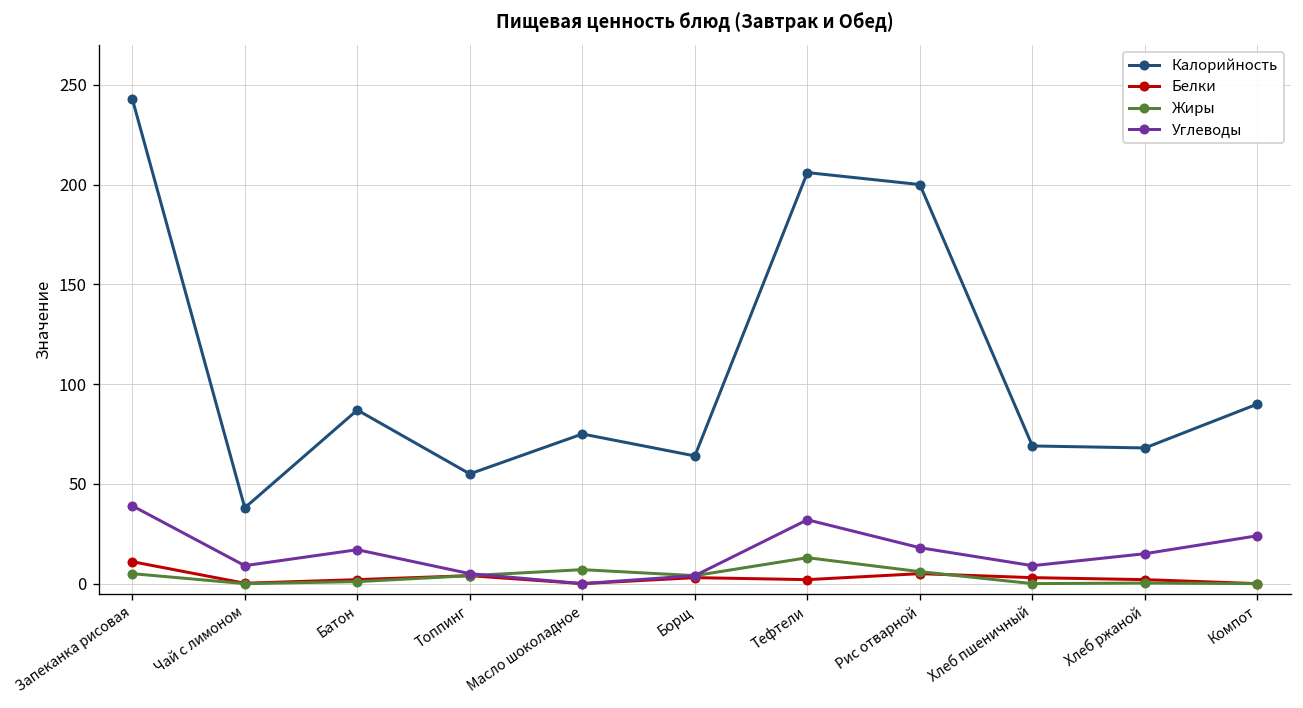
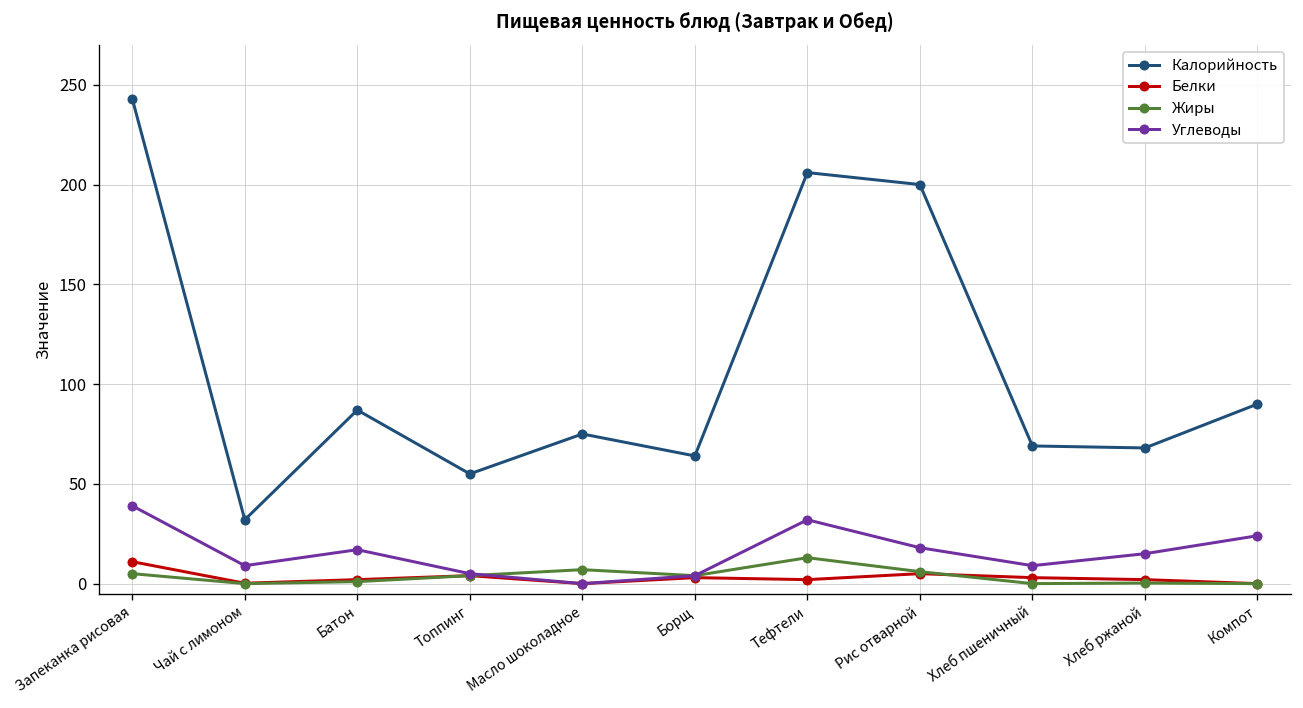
Калорийность, Чай с лимоном: 38 -> 32
